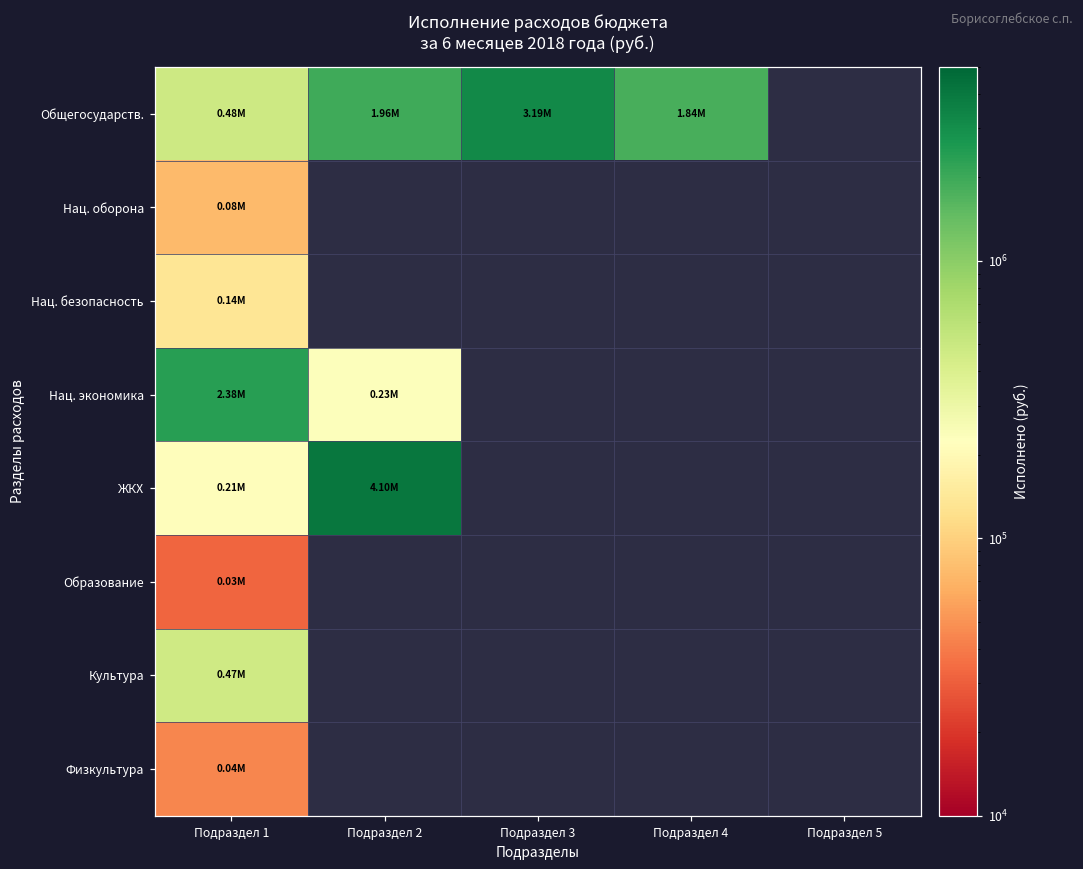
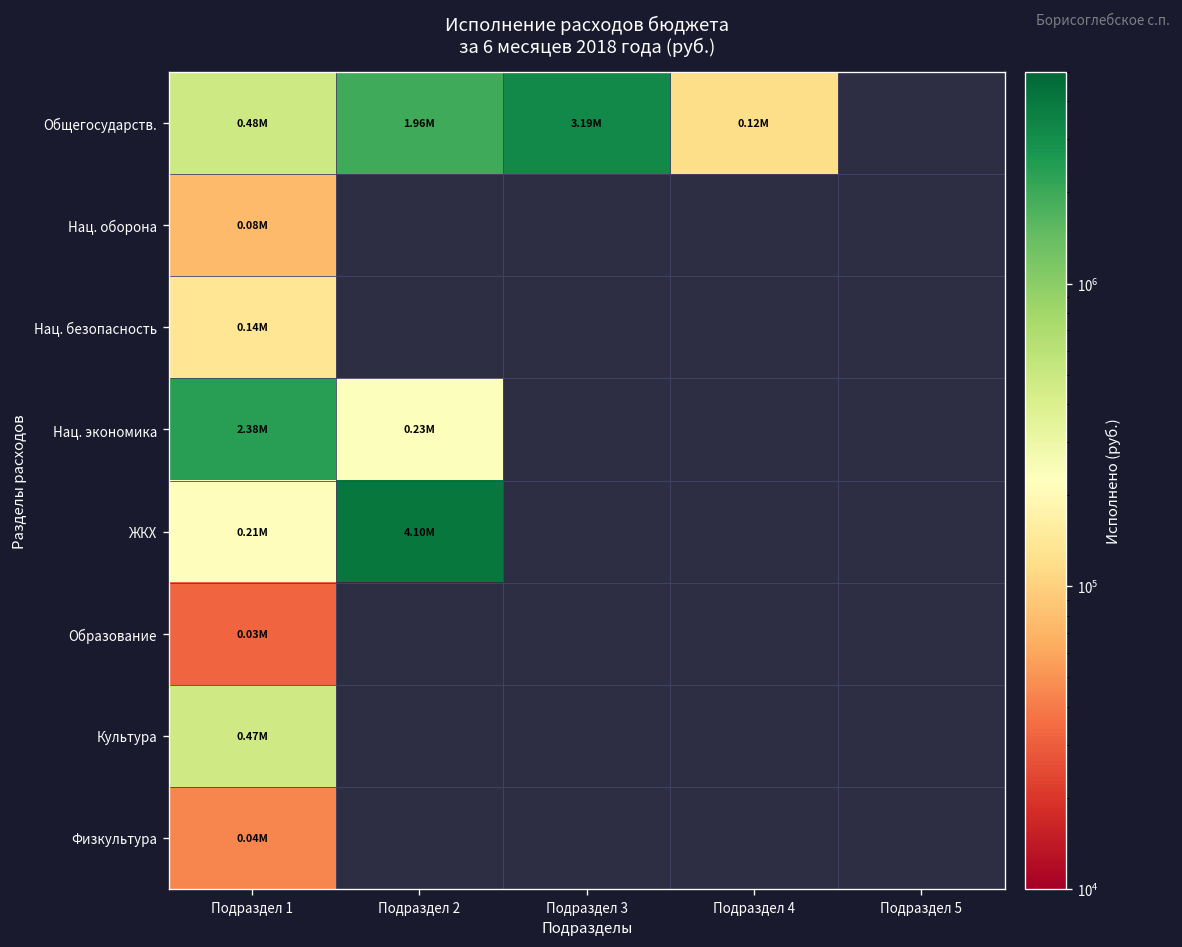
Общегосударств., Подраздел 4: 1.84M -> 0.12M
